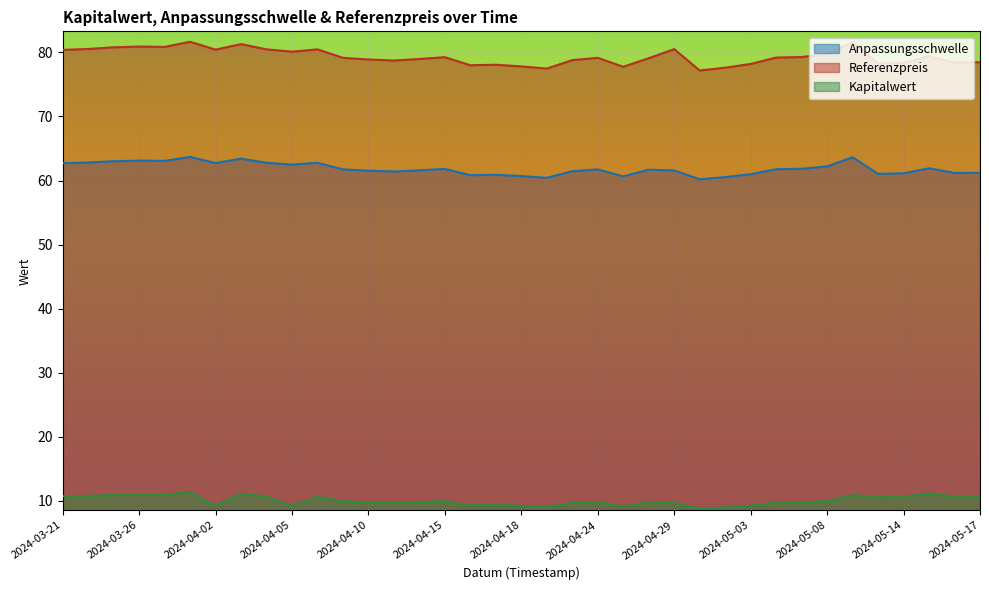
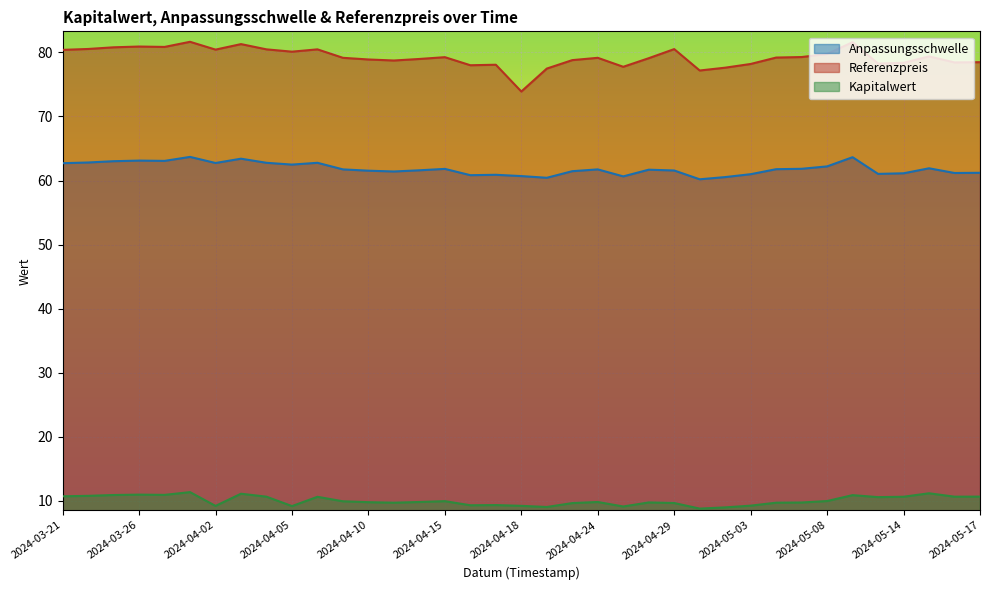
Referenzpreis, 2024-04-18: 78 -> 74
